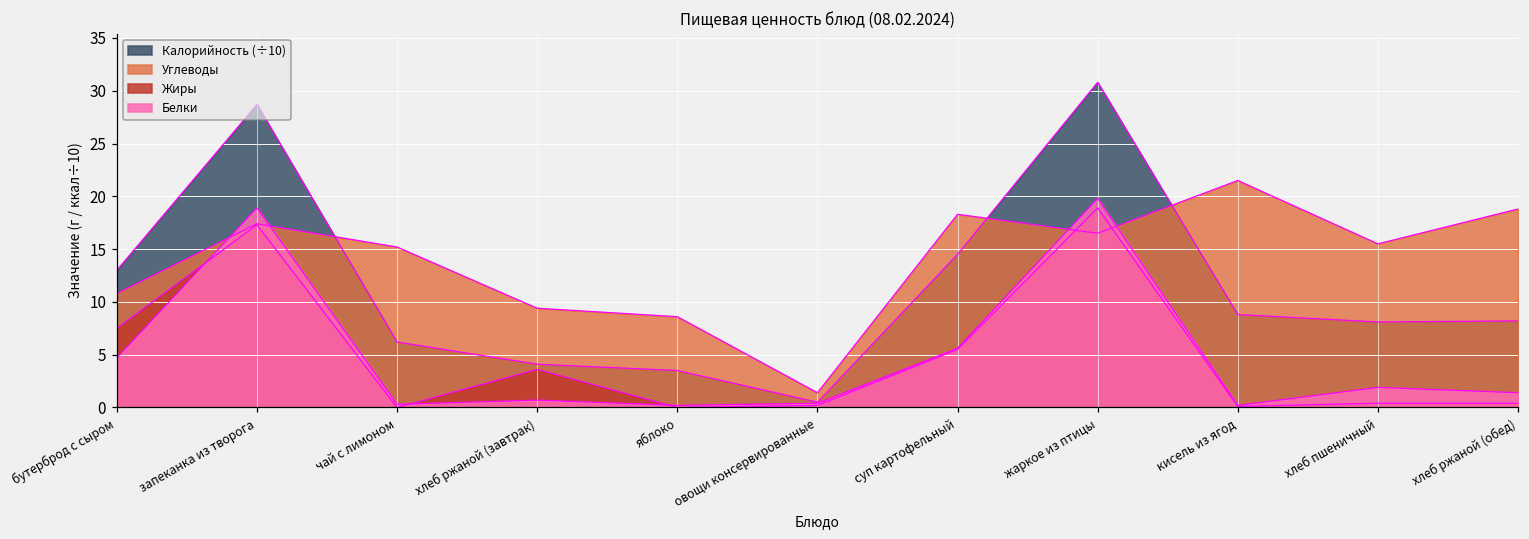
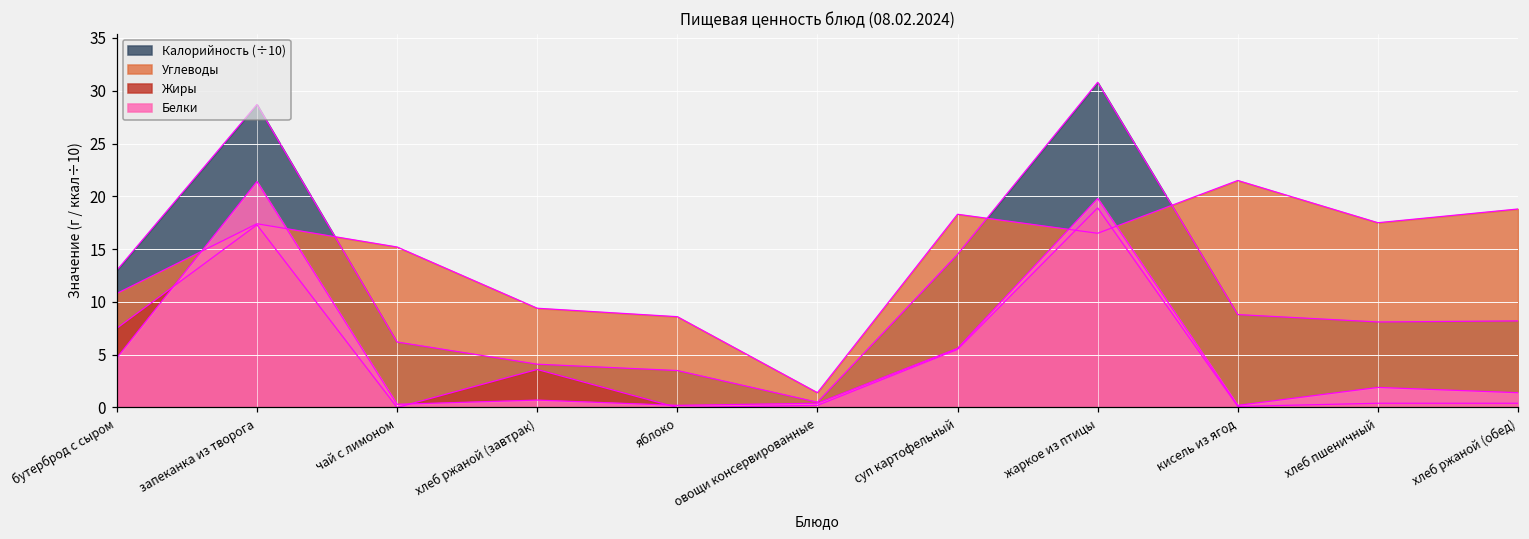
Белки, запеканка из творога: 19 -> 21
Углеводы, хлеб пшеничный: 16 -> 18
